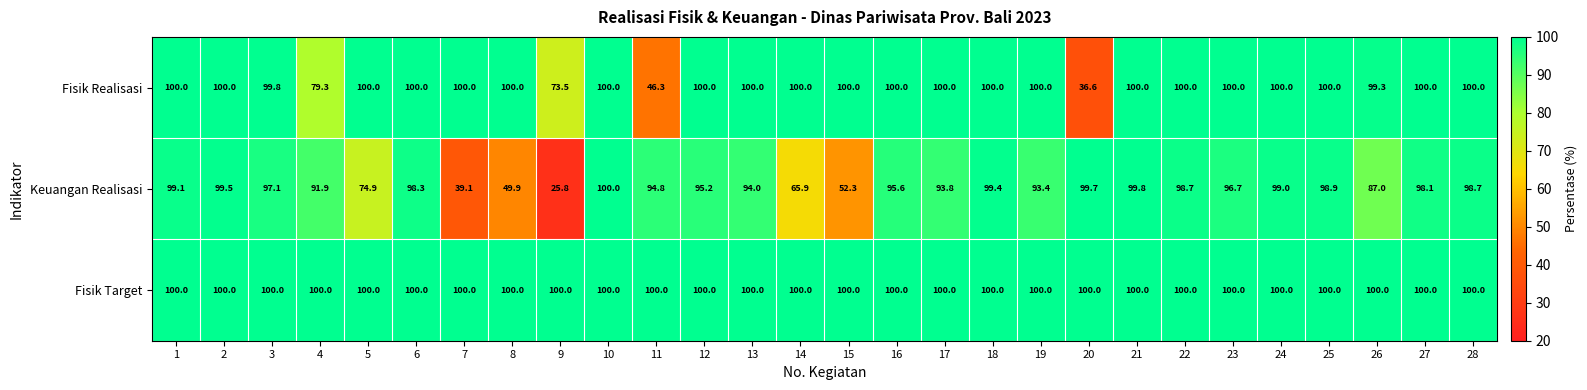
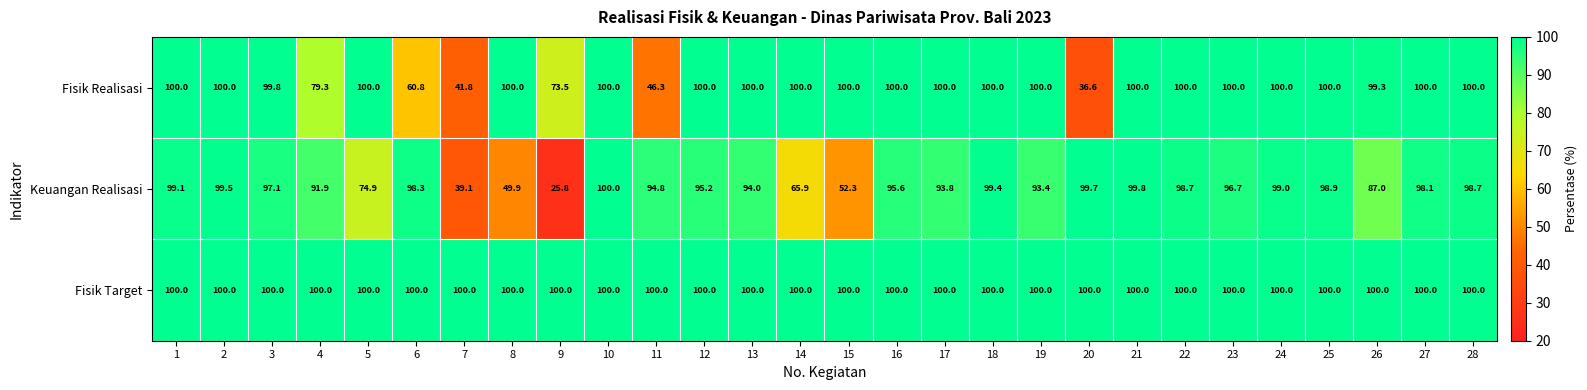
Fisik Realisasi, 6: 100.0 -> 60.8
Fisik Realisasi, 7: 100.0 -> 41.8
